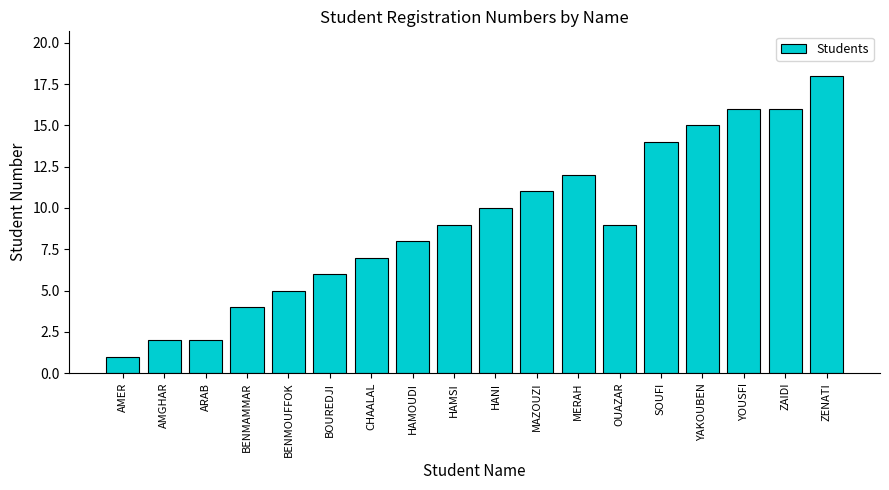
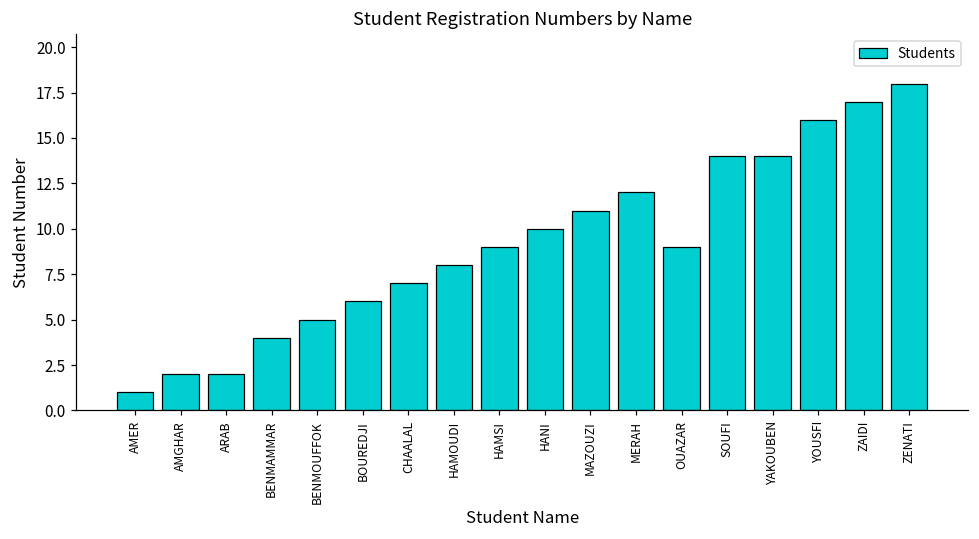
YAKOUBEN: 15 -> 14
ZAIDI: 16 -> 17
